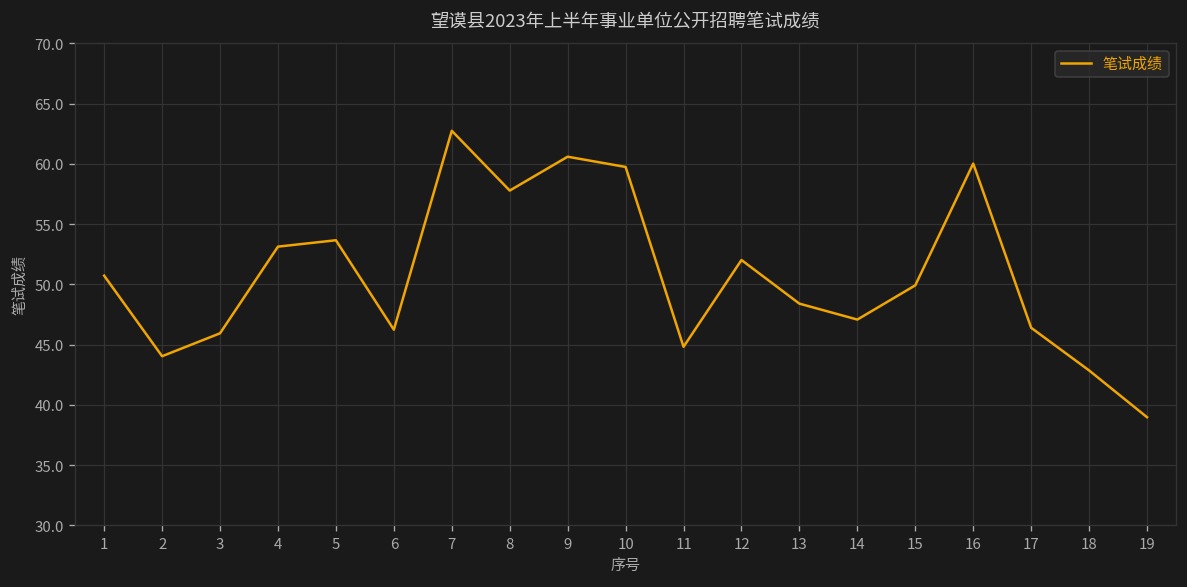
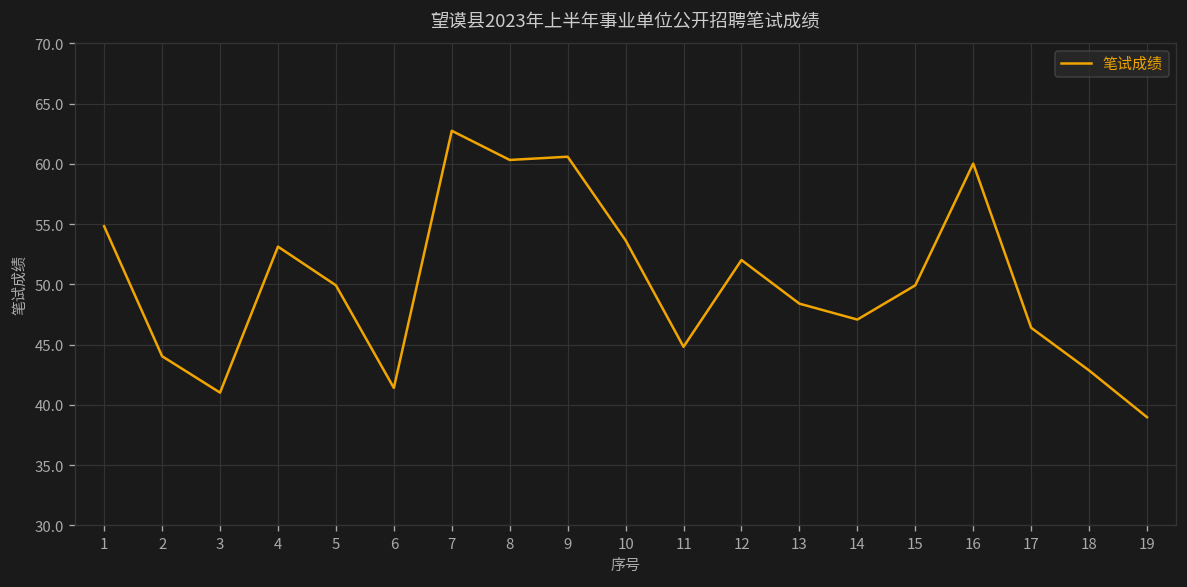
1: 50.7 -> 54.8
3: 45.9 -> 41.0
5: 53.7 -> 49.9
6: 46.2 -> 41.4
8: 57.8 -> 60.3
10: 59.7 -> 53.7
